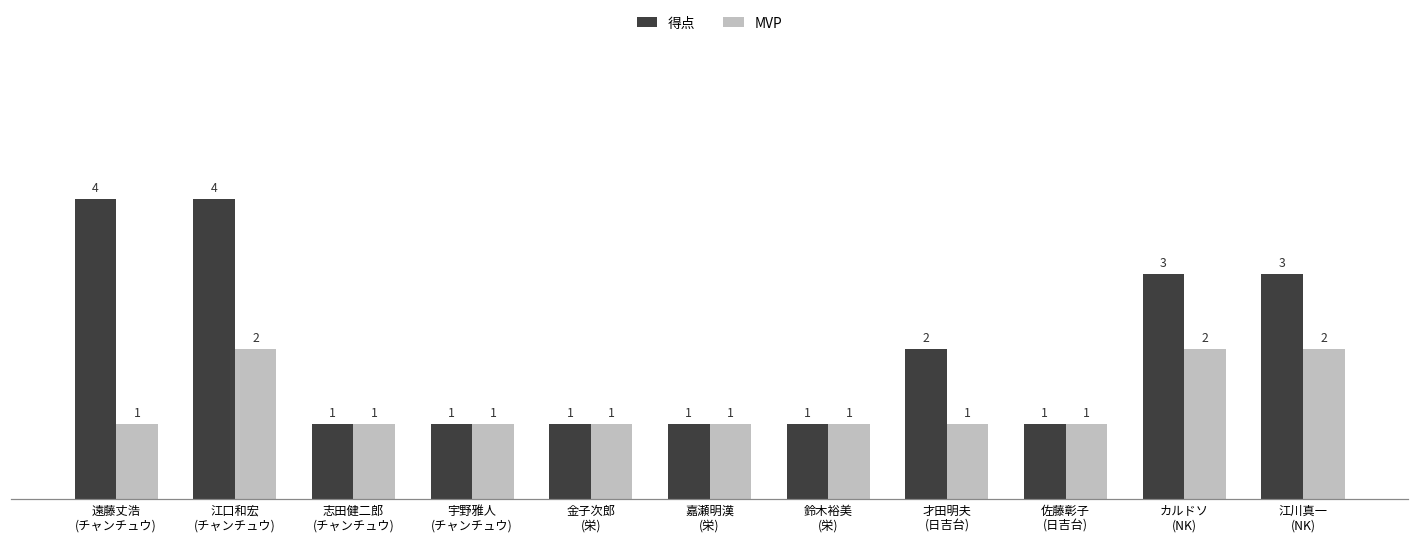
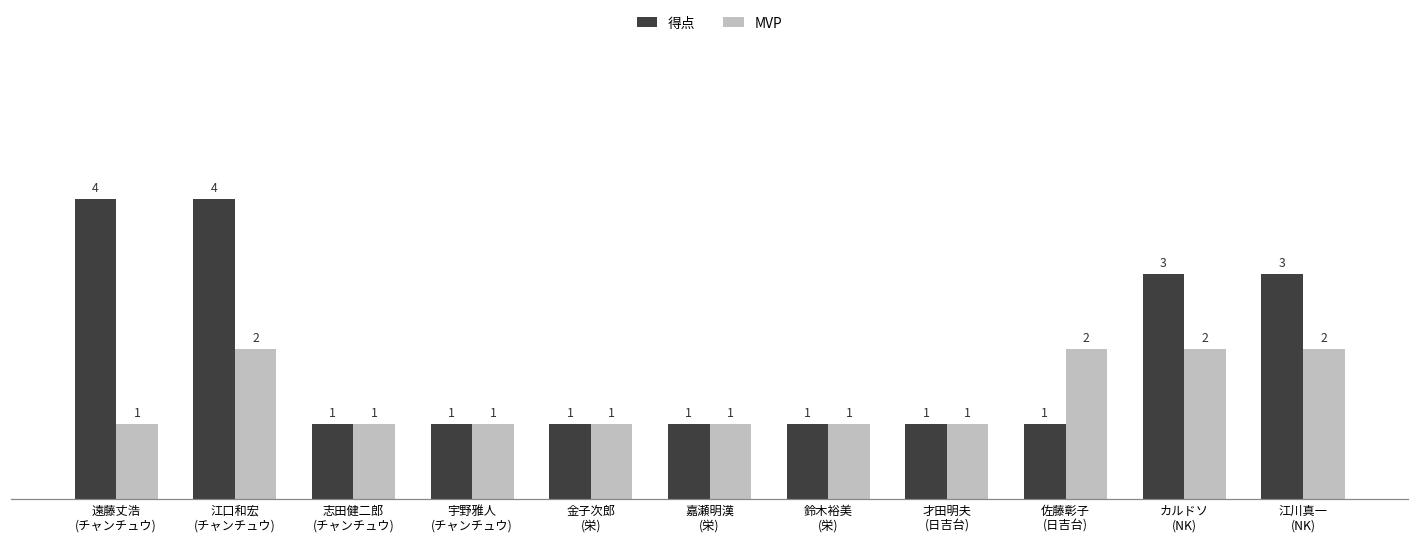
得点, 才田明夫 (日吉台): 2 -> 1
MVP, 佐藤彰子 (日吉台): 1 -> 2
